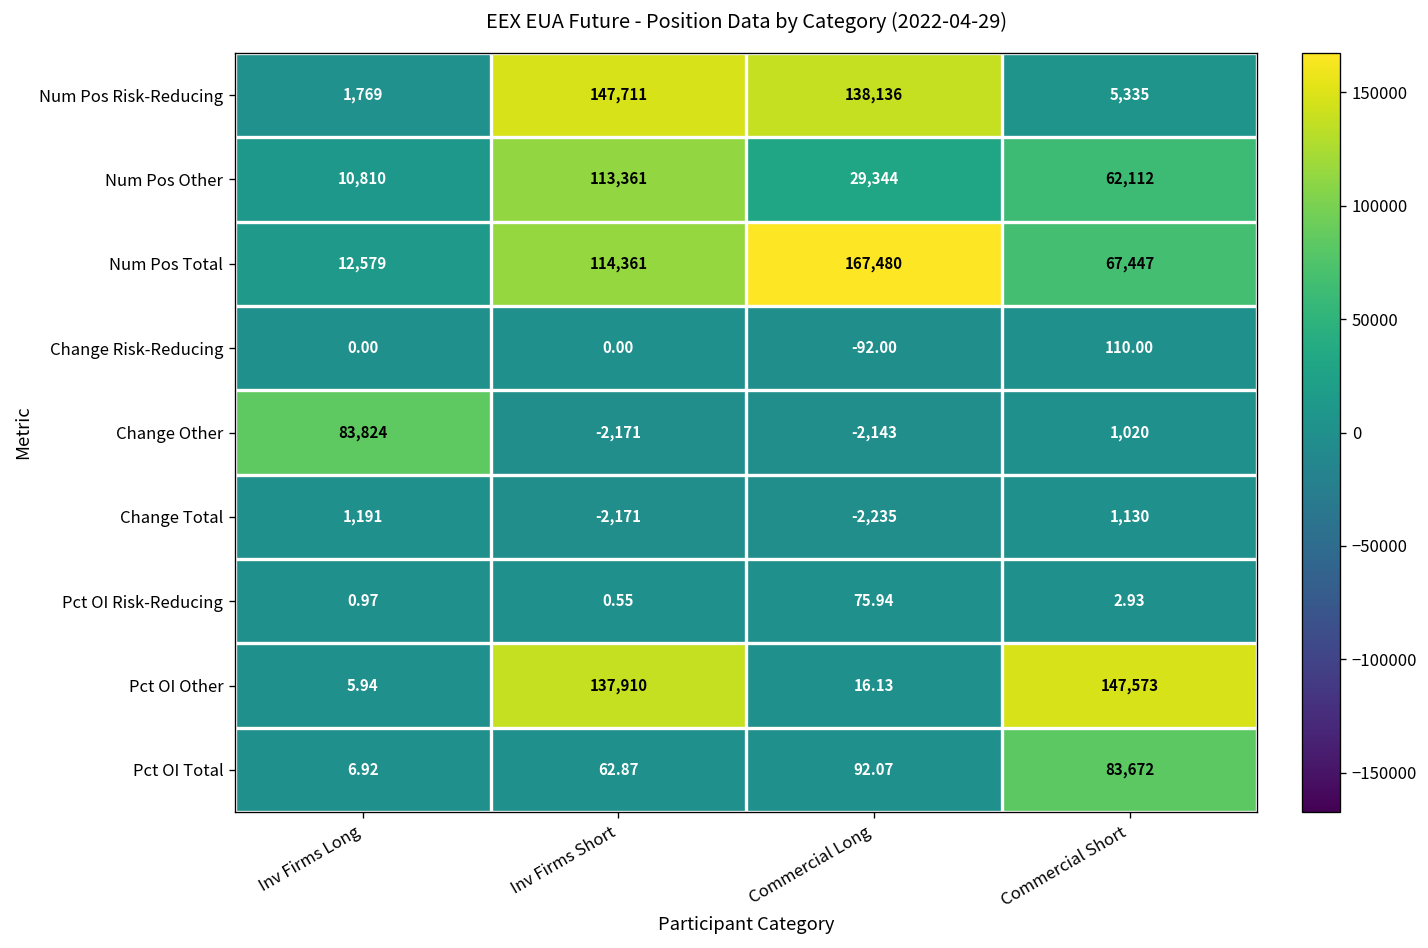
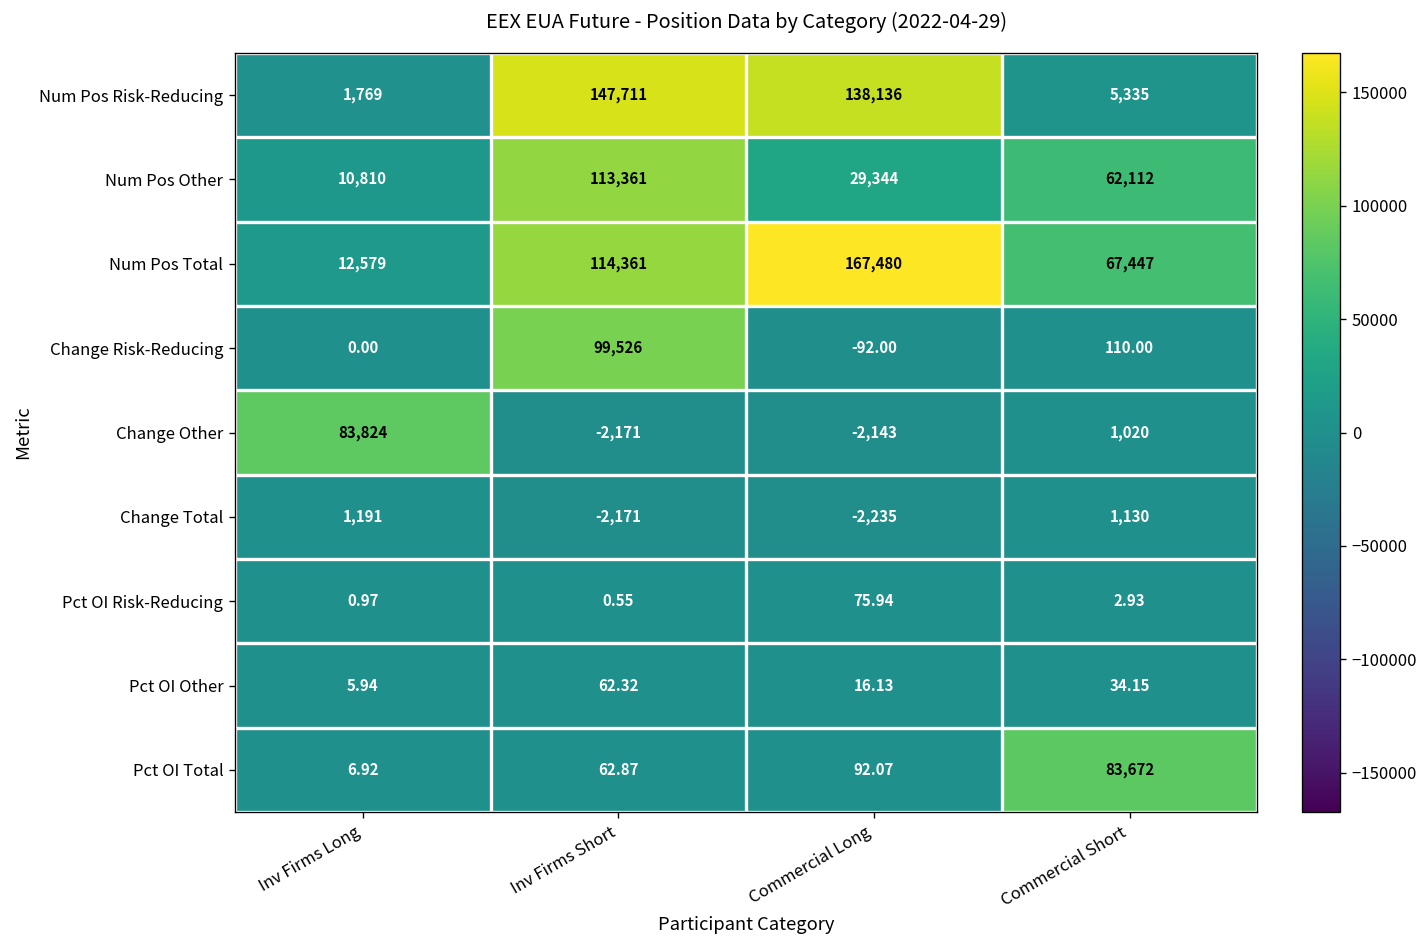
Change Risk-Reducing, Inv Firms Short: 0.00 -> 99,526
Pct OI Other, Inv Firms Short: 137,910 -> 62.32
Pct OI Other, Commercial Short: 147,573 -> 34.15
